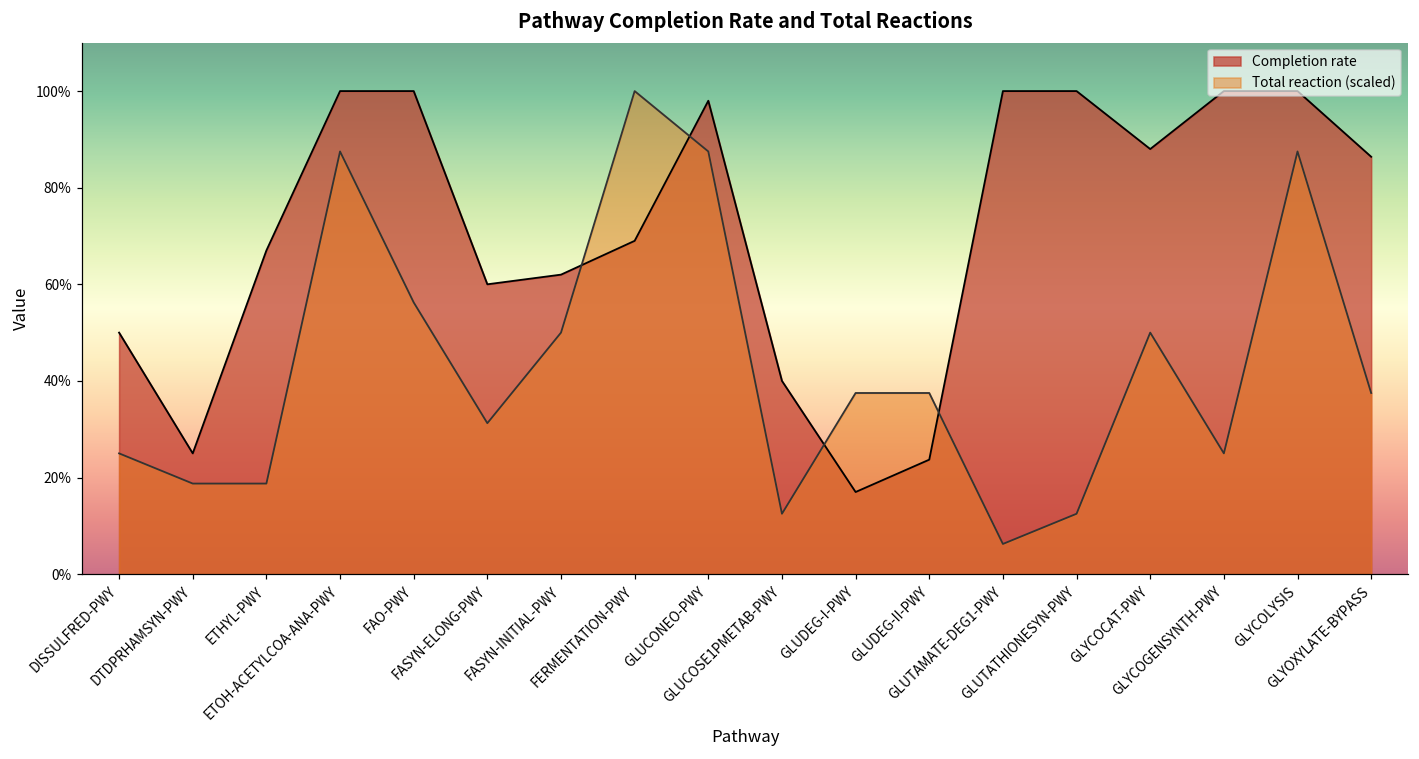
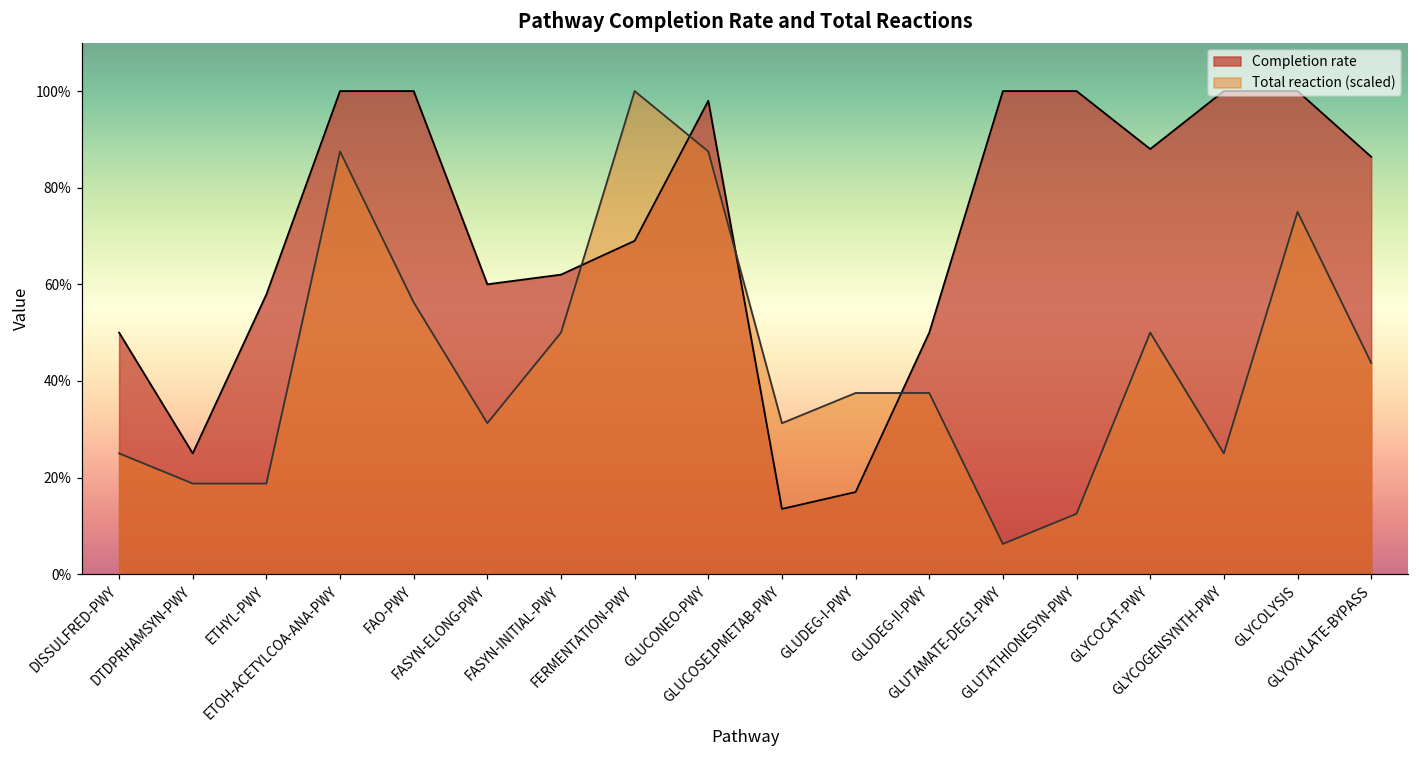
Completion rate, ETHYL-PWY: 67% -> 58%
Completion rate, GLUCOSE1PMETAB-PWY: 40% -> 14%
Total reaction (scaled), GLUCOSE1PMETAB-PWY: 13% -> 31%
Completion rate, GLUDEG-II-PWY: 24% -> 50%
Total reaction (scaled), GLYCOLYSIS: 88% -> 75%
Total reaction (scaled), GLYOXYLATE-BYPASS: 38% -> 44%
